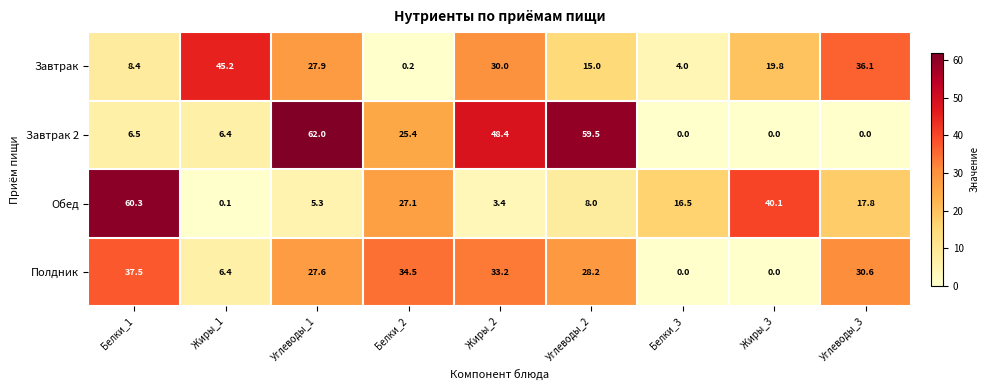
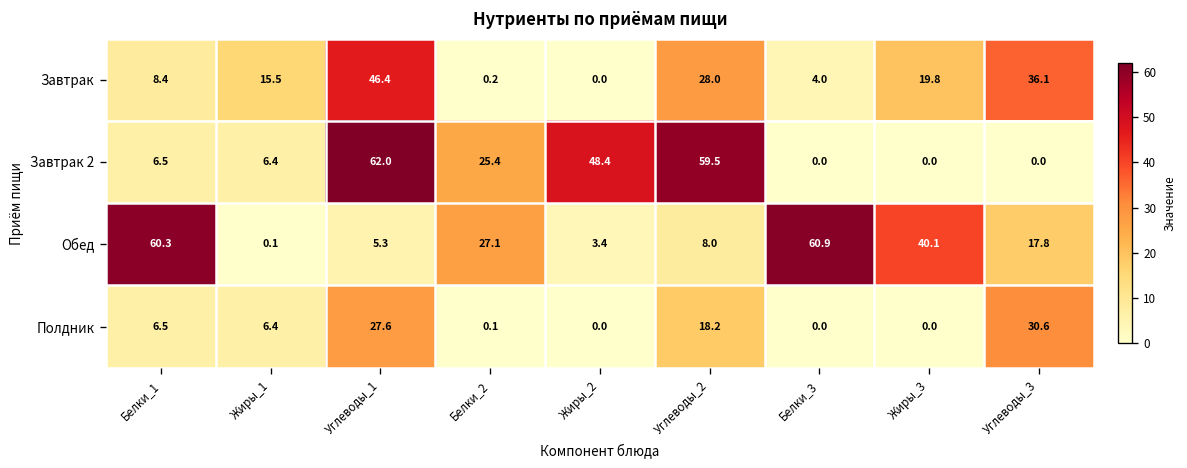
Завтрак, Жиры_1: 45.2 -> 15.5
Завтрак, Углеводы_1: 27.9 -> 46.4
Завтрак, Жиры_2: 30.0 -> 0.0
Завтрак, Углеводы_2: 15.0 -> 28.0
Обед, Белки_3: 16.5 -> 60.9
Полдник, Белки_1: 37.5 -> 6.5
Полдник, Белки_2: 34.5 -> 0.1
Полдник, Жиры_2: 33.2 -> 0.0
Полдник, Углеводы_2: 28.2 -> 18.2
